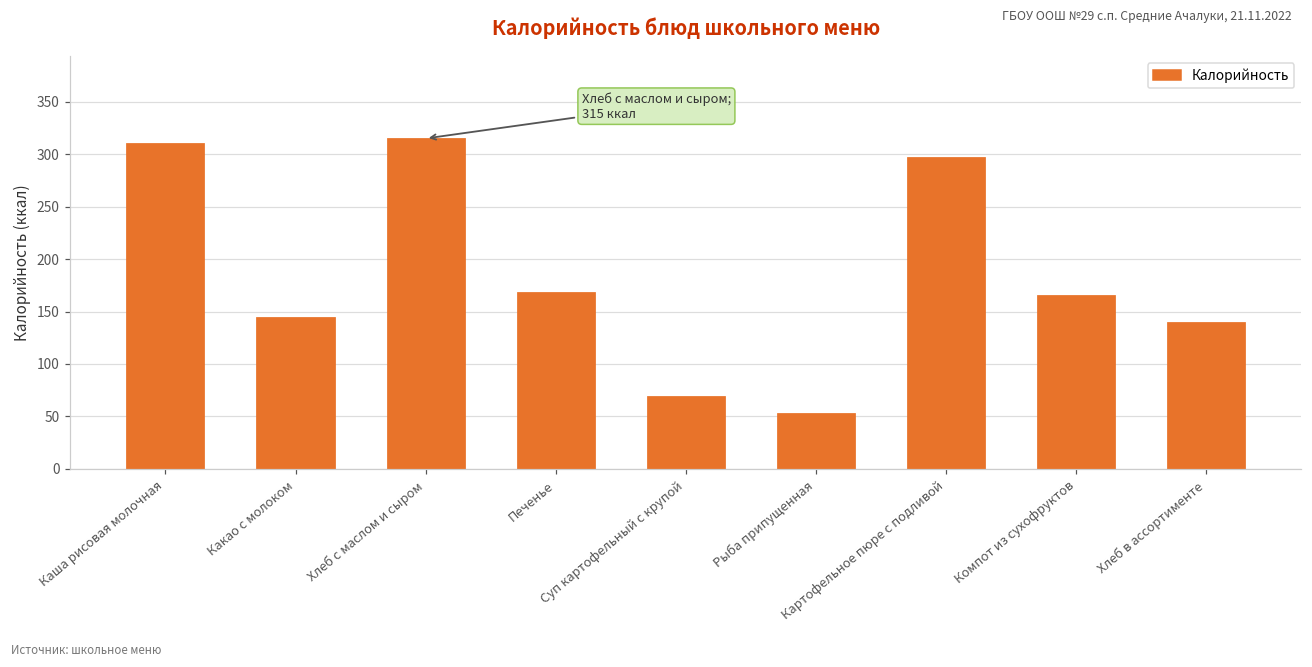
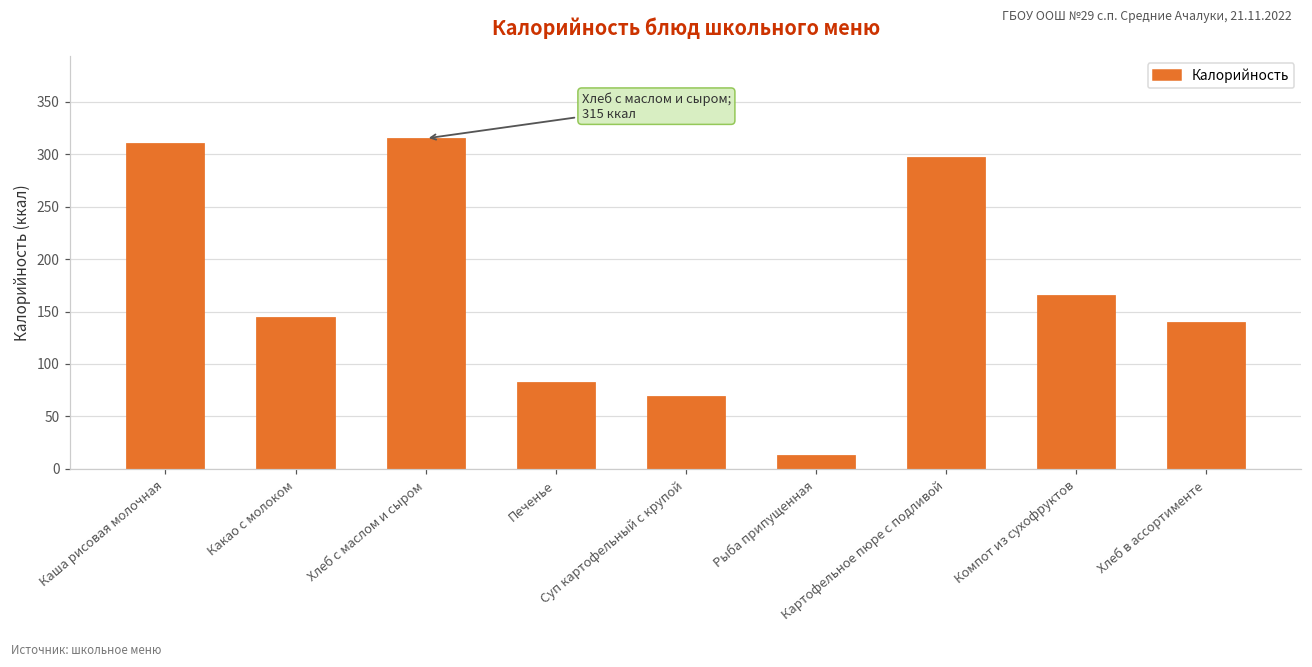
Печенье: 170 -> 80
Рыба припущенная: 50 -> 10
